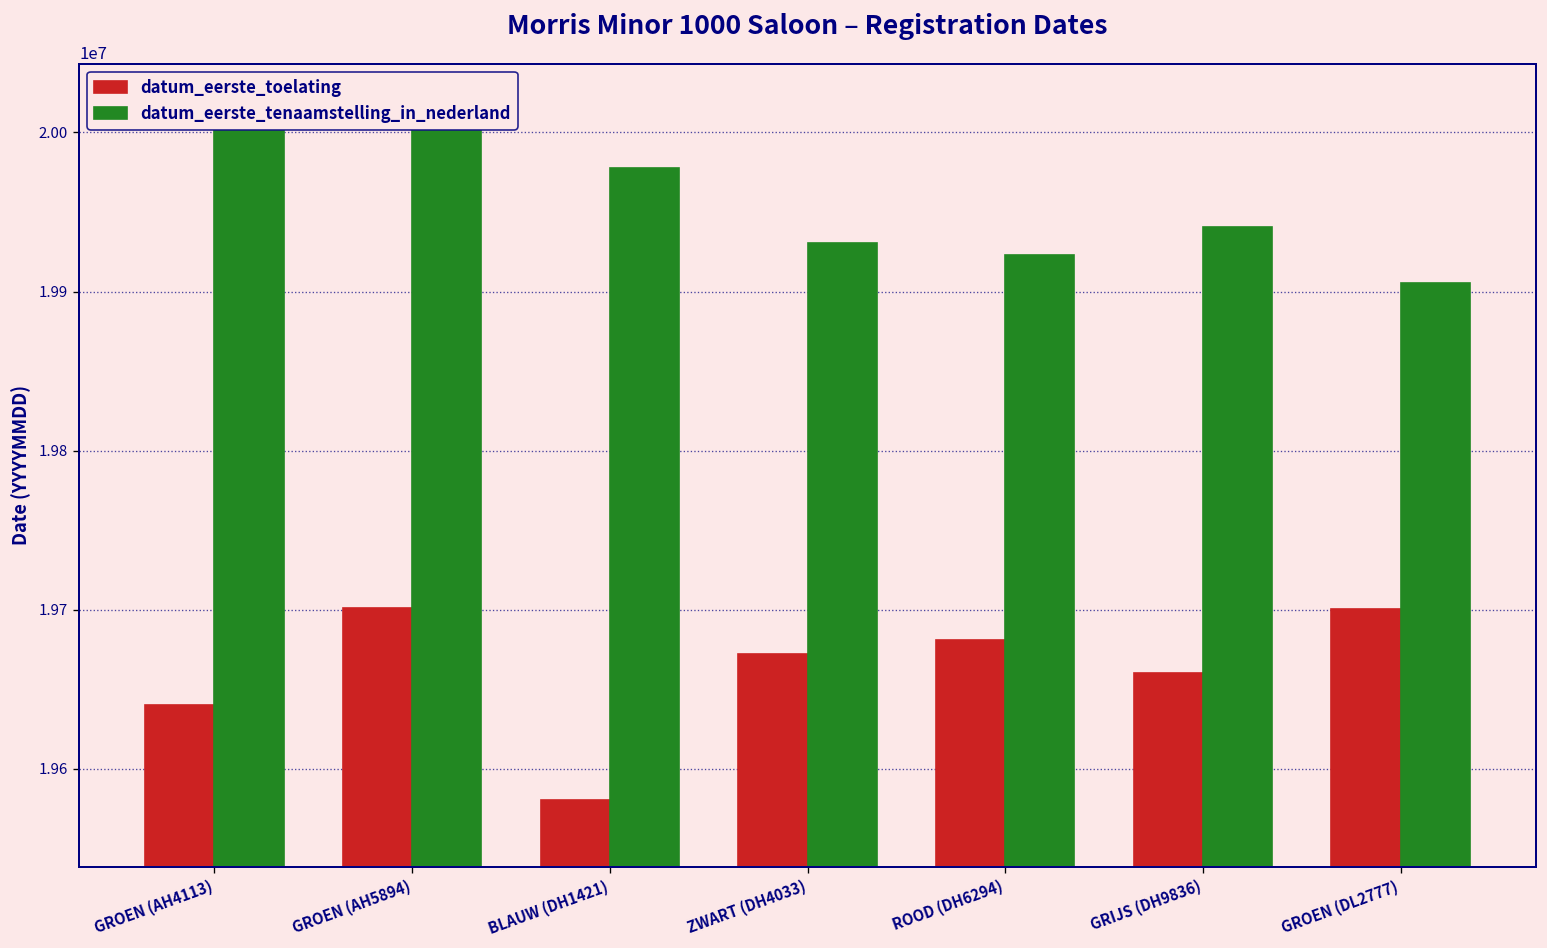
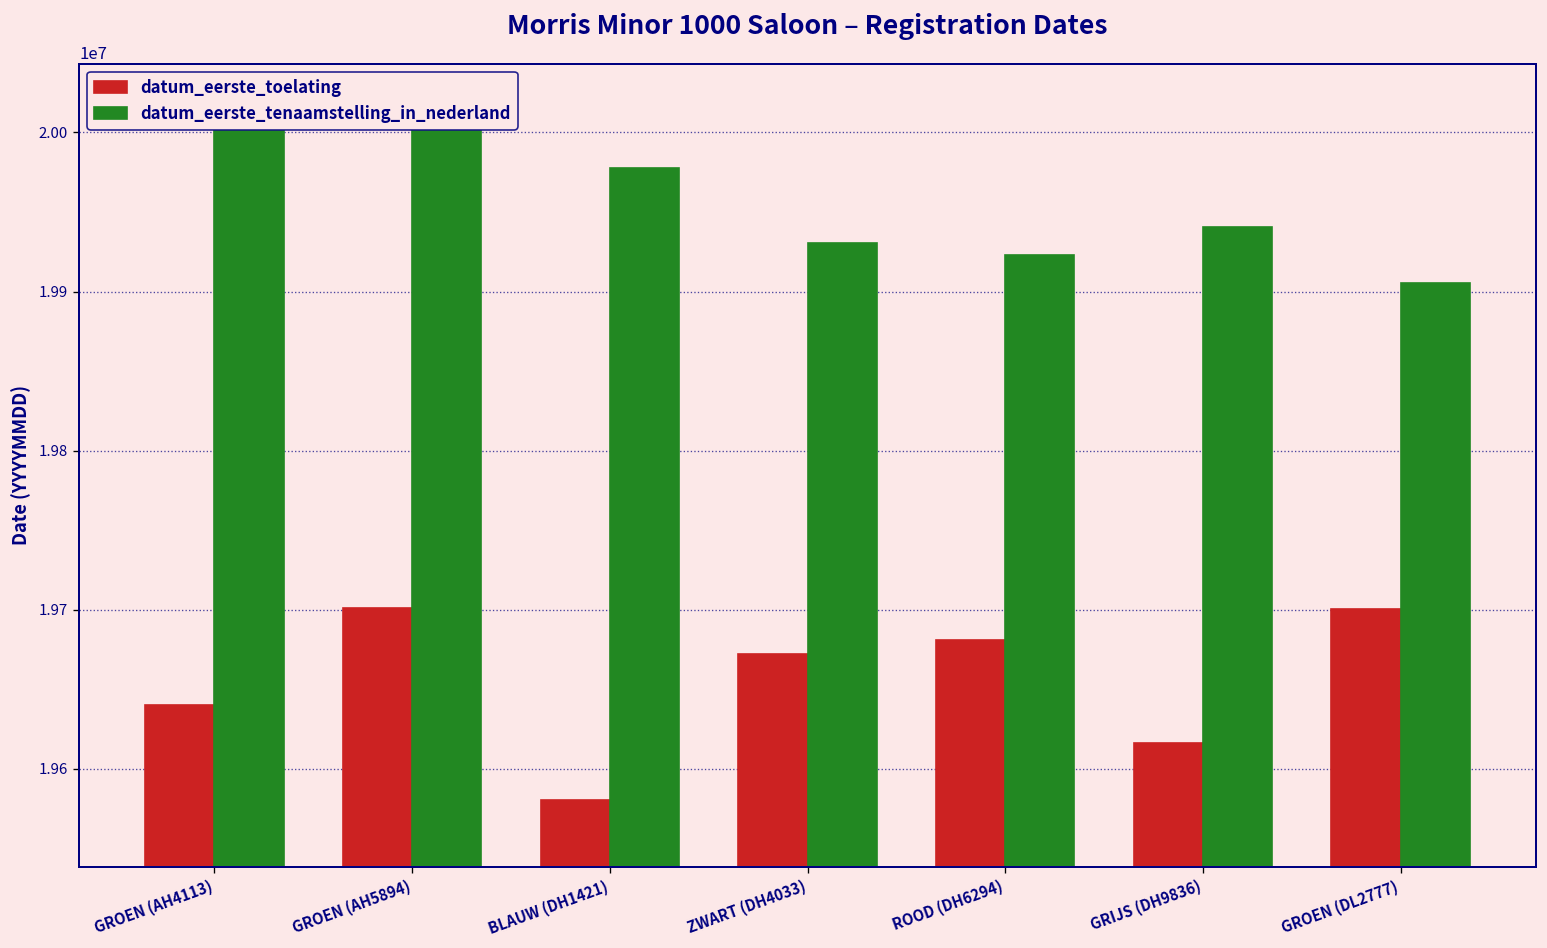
datum_eerste_toelating, GRIJS (DH9836): 19660000 -> 19616000
